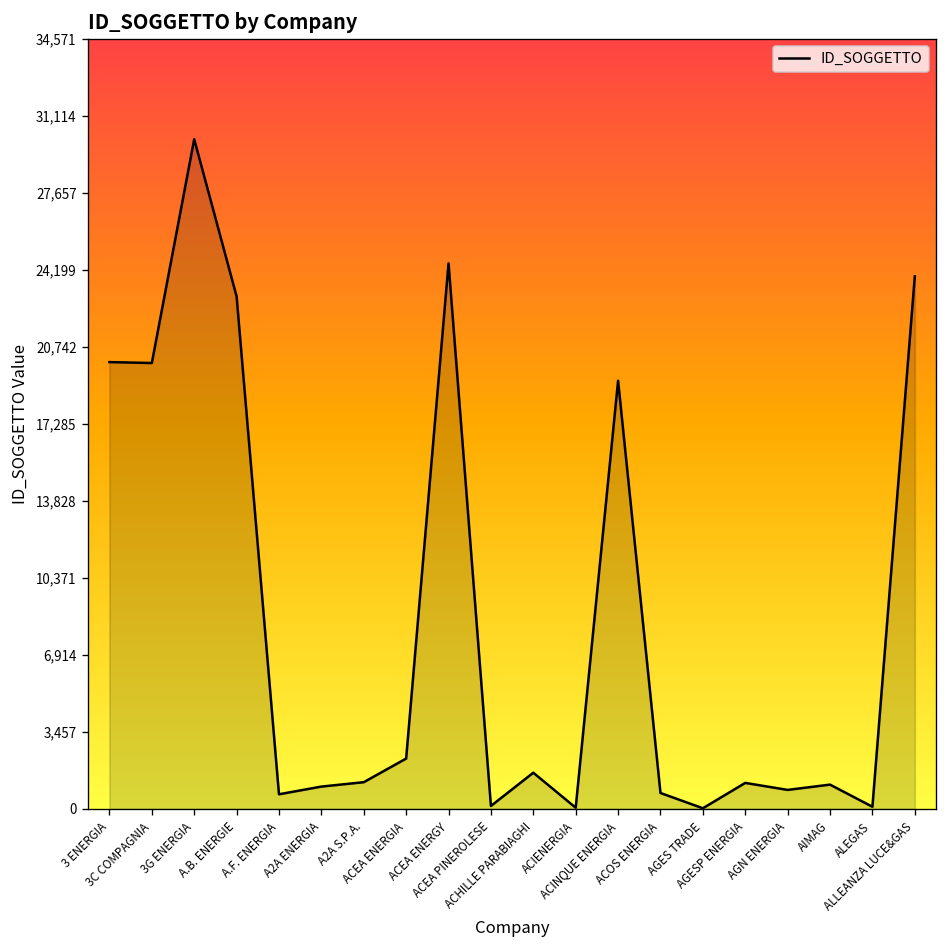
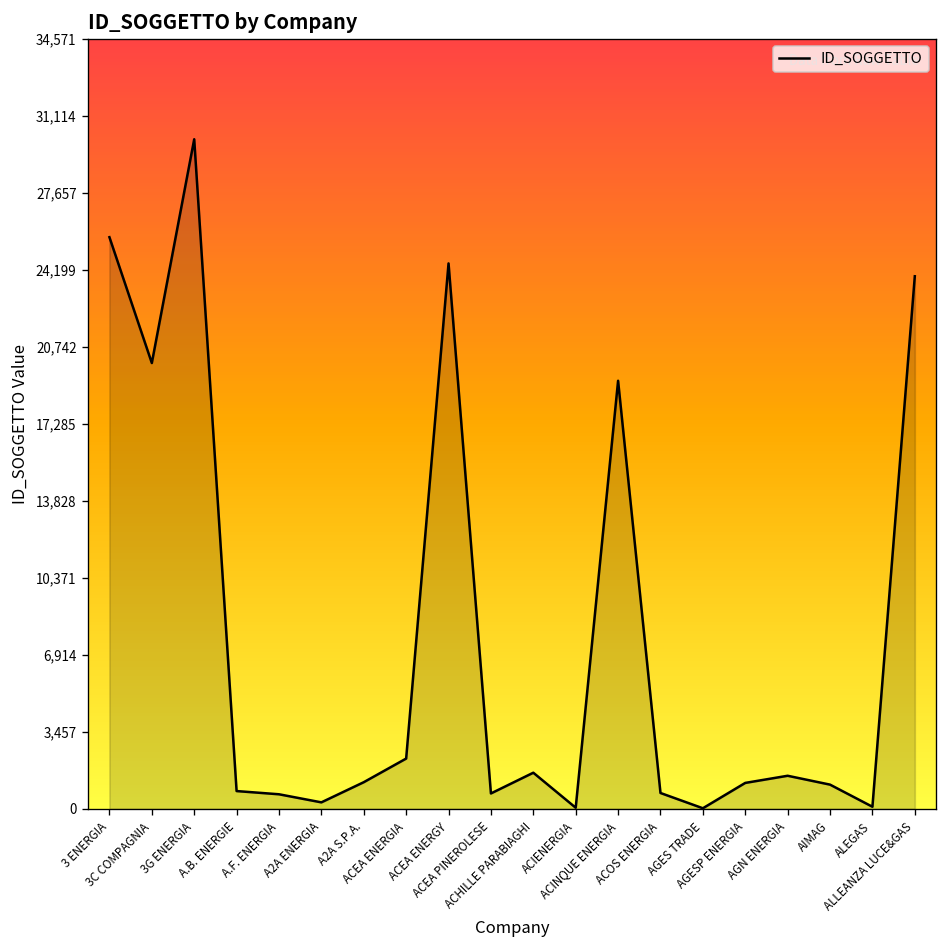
3 ENERGIA: 20,100 -> 25,700
A.B. ENERGIE: 23,000 -> 800
A2A ENERGIA: 1,000 -> 300
ACEA PINEROLESE: 100 -> 700
AGN ENERGIA: 900 -> 1,500
